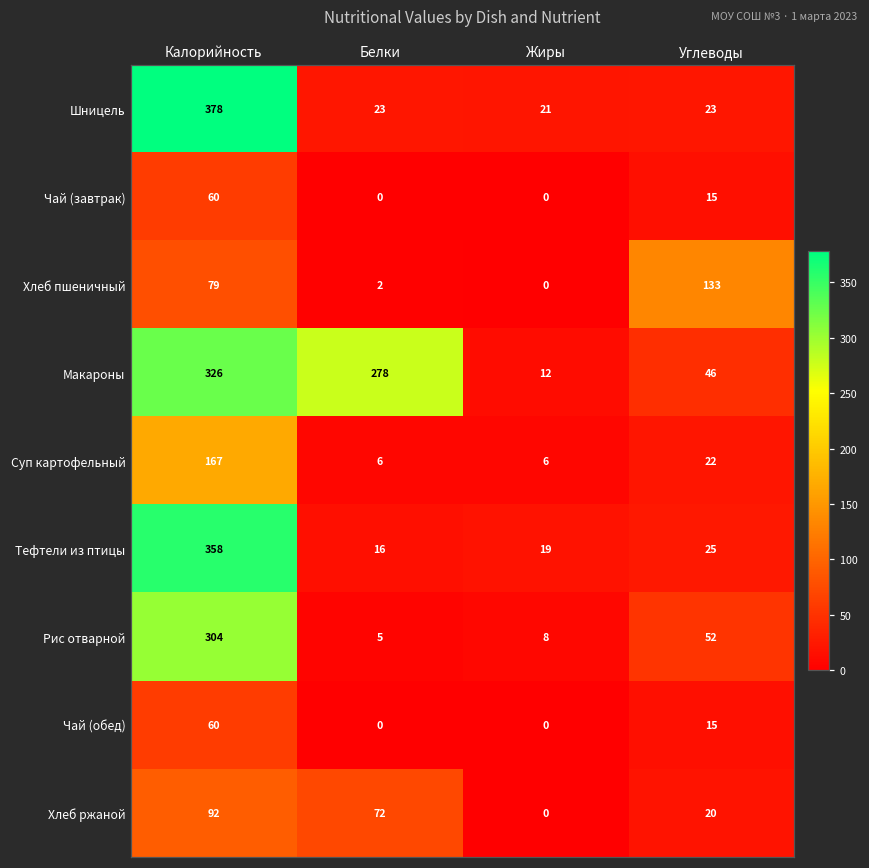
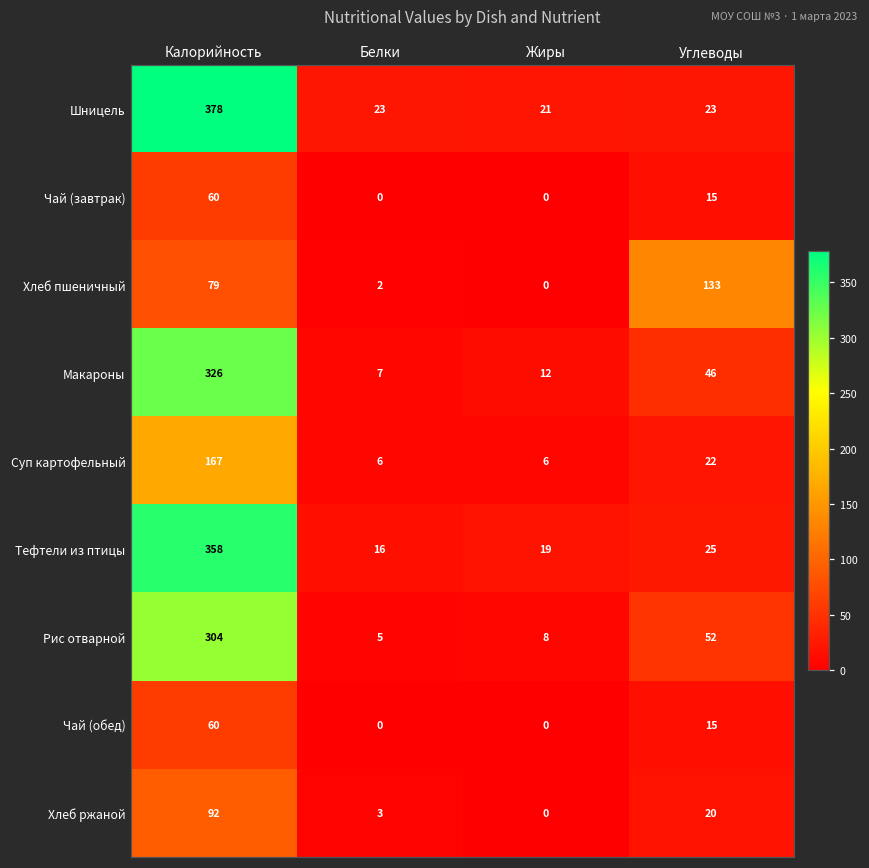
Макароны, Белки: 278 -> 7
Хлеб ржаной, Белки: 72 -> 3
